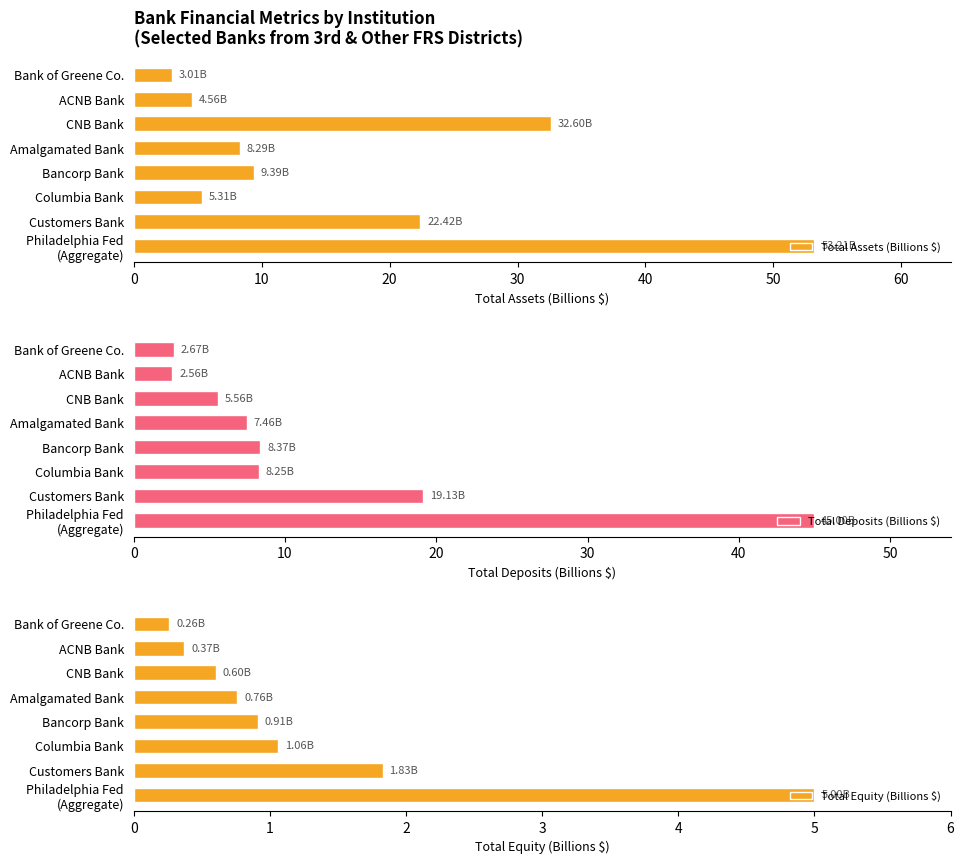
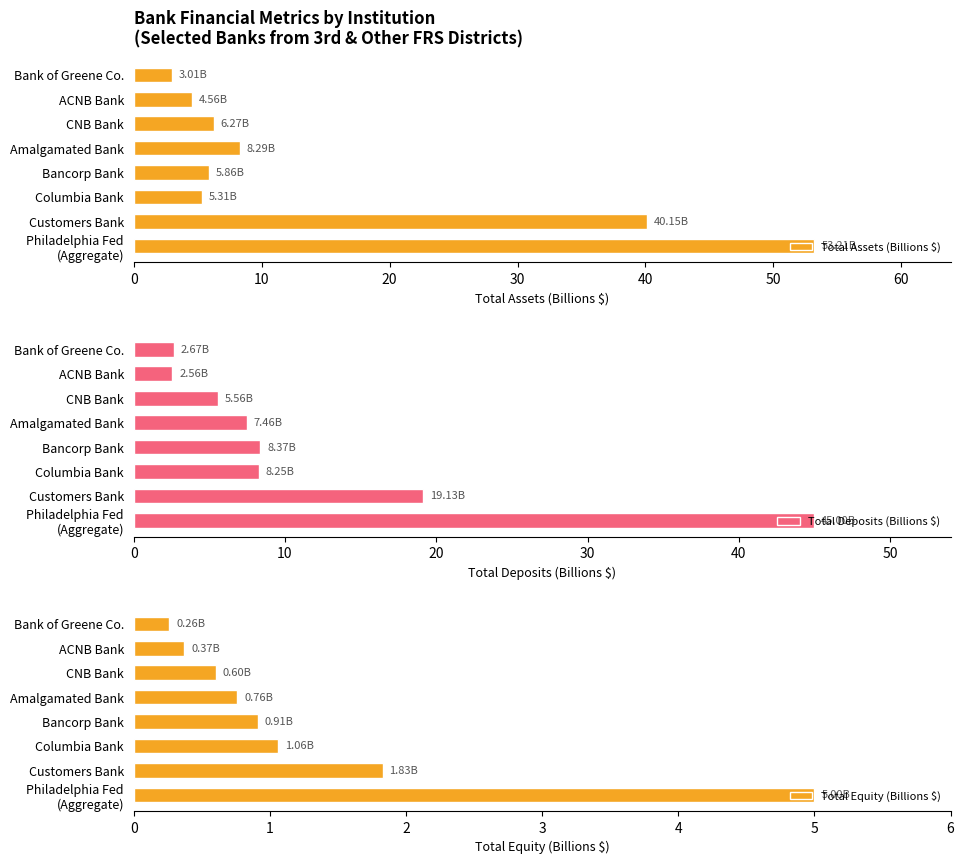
Bank Financial Metrics by Institution (Selected Banks from 3rd & Other FRS Districts), CNB Bank: 32.60B -> 6.27B
Bank Financial Metrics by Institution (Selected Banks from 3rd & Other FRS Districts), Bancorp Bank: 9.39B -> 5.86B
Bank Financial Metrics by Institution (Selected Banks from 3rd & Other FRS Districts), Customers Bank: 22.42B -> 40.15B
